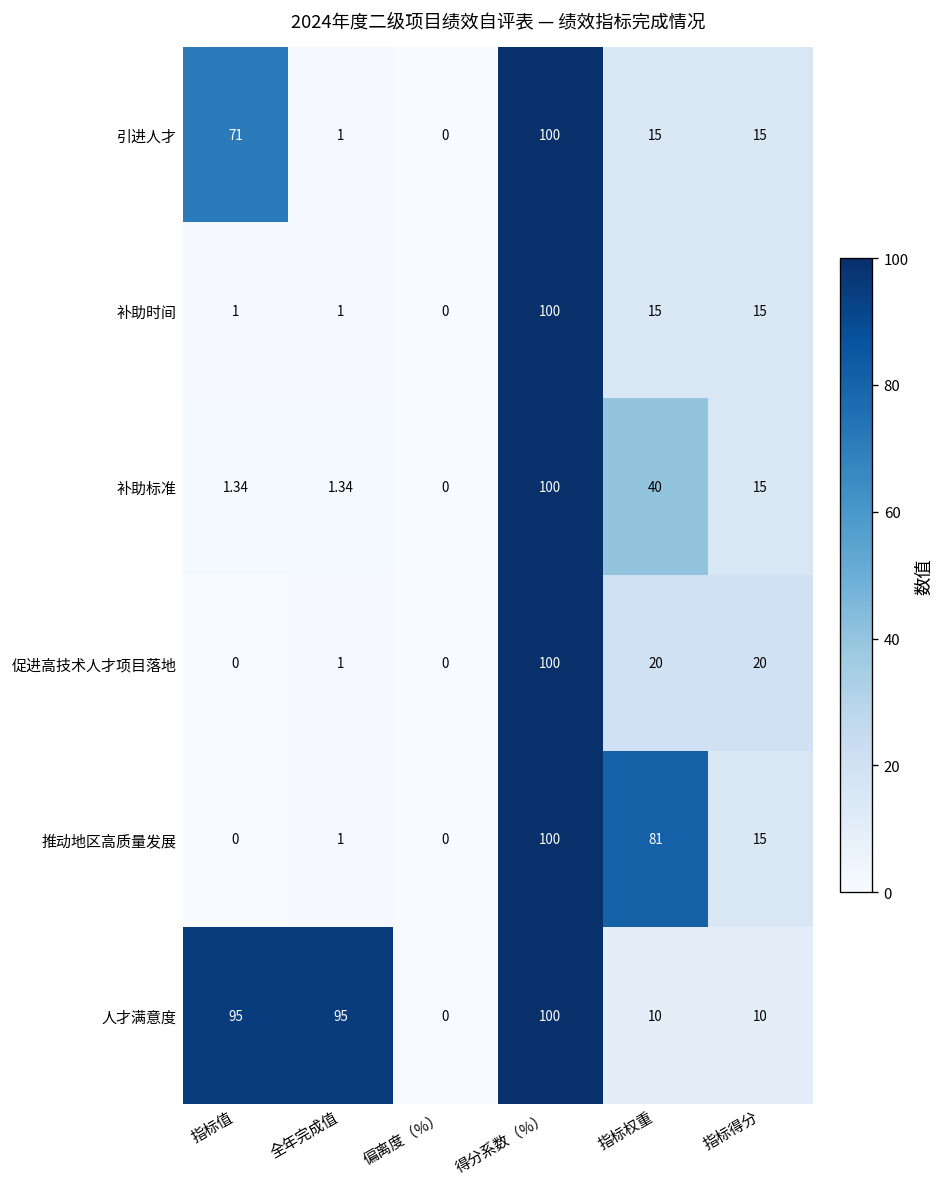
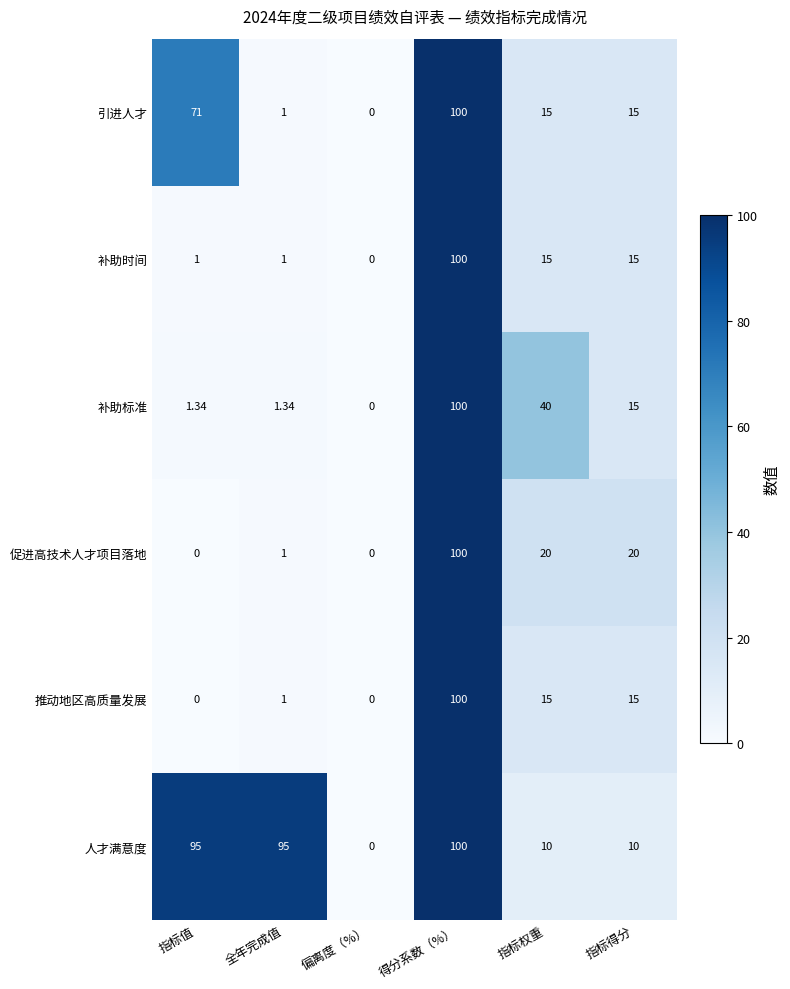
推动地区高质量发展, 指标权重: 81 -> 15
